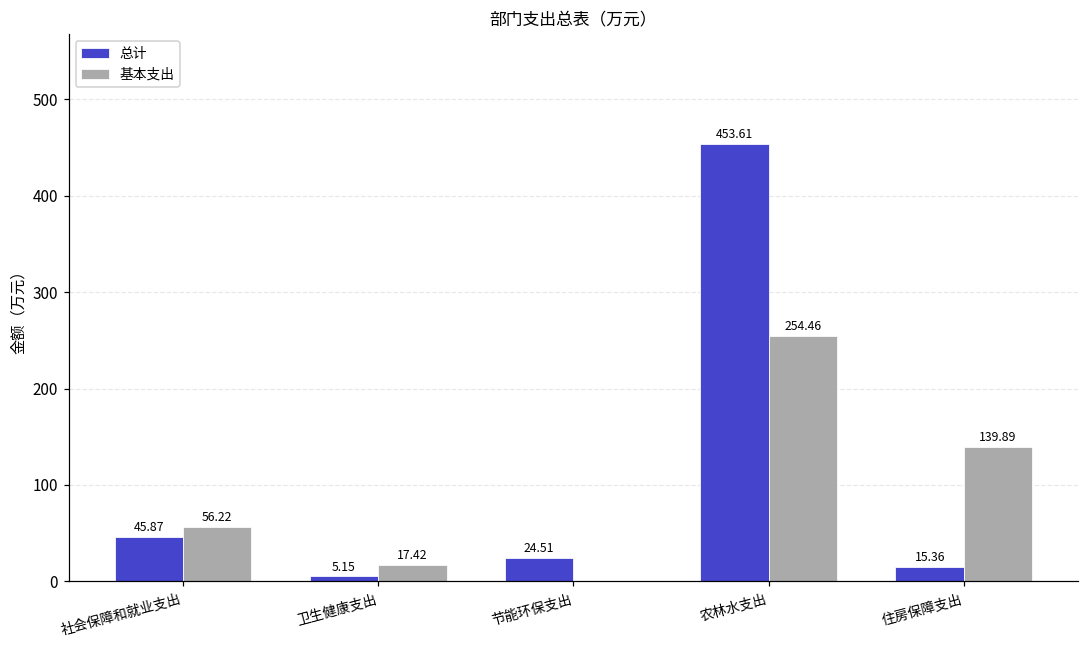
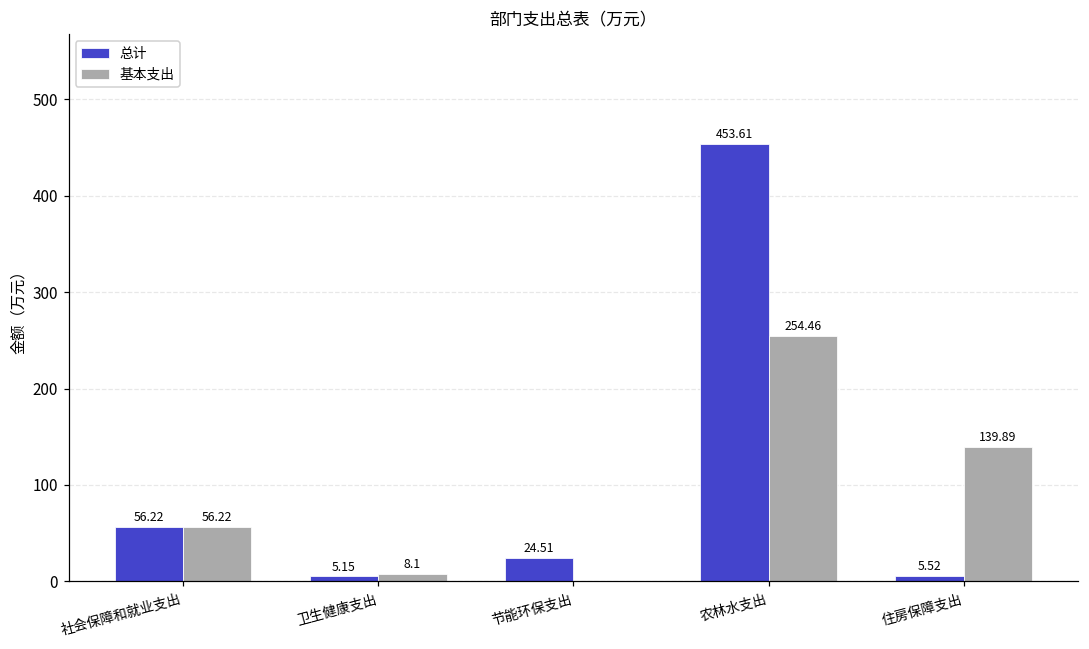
总计, 社会保障和就业支出: 45.87 -> 56.22
基本支出, 卫生健康支出: 17.42 -> 8.1
总计, 住房保障支出: 15.36 -> 5.52
